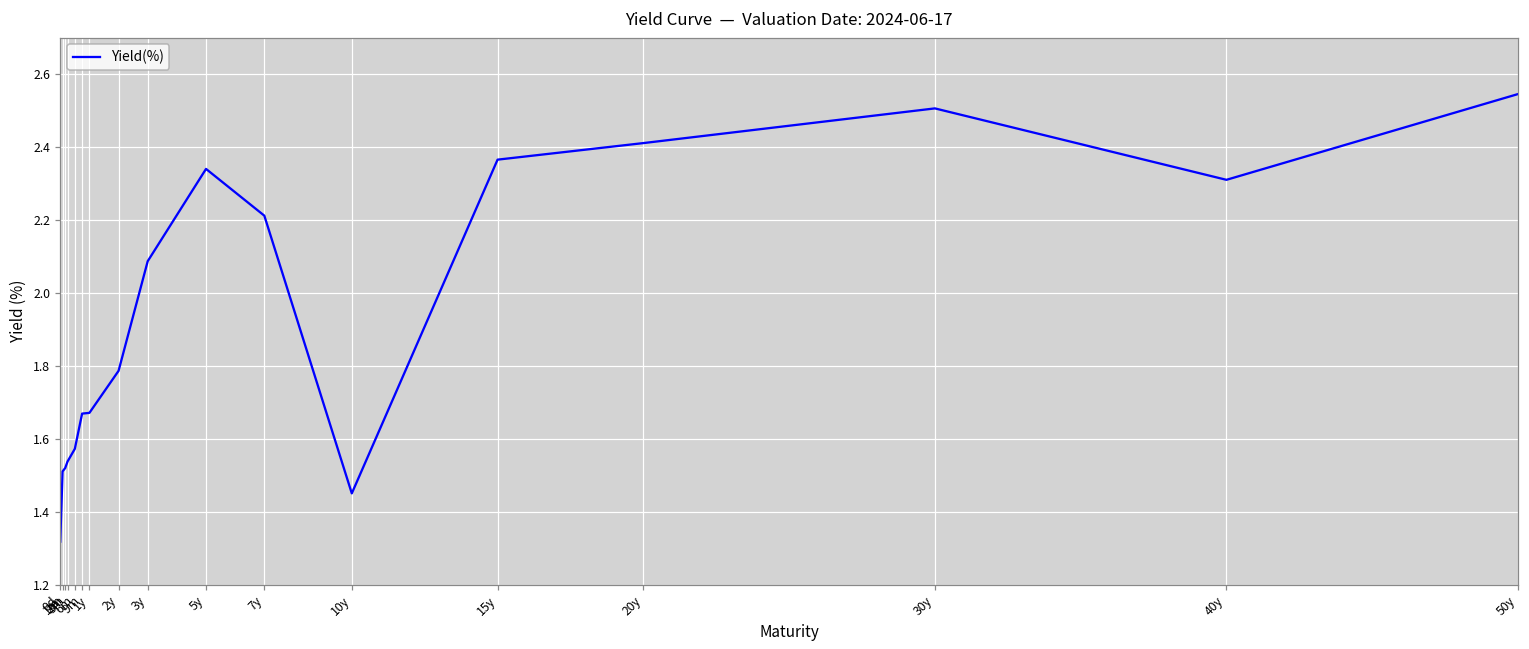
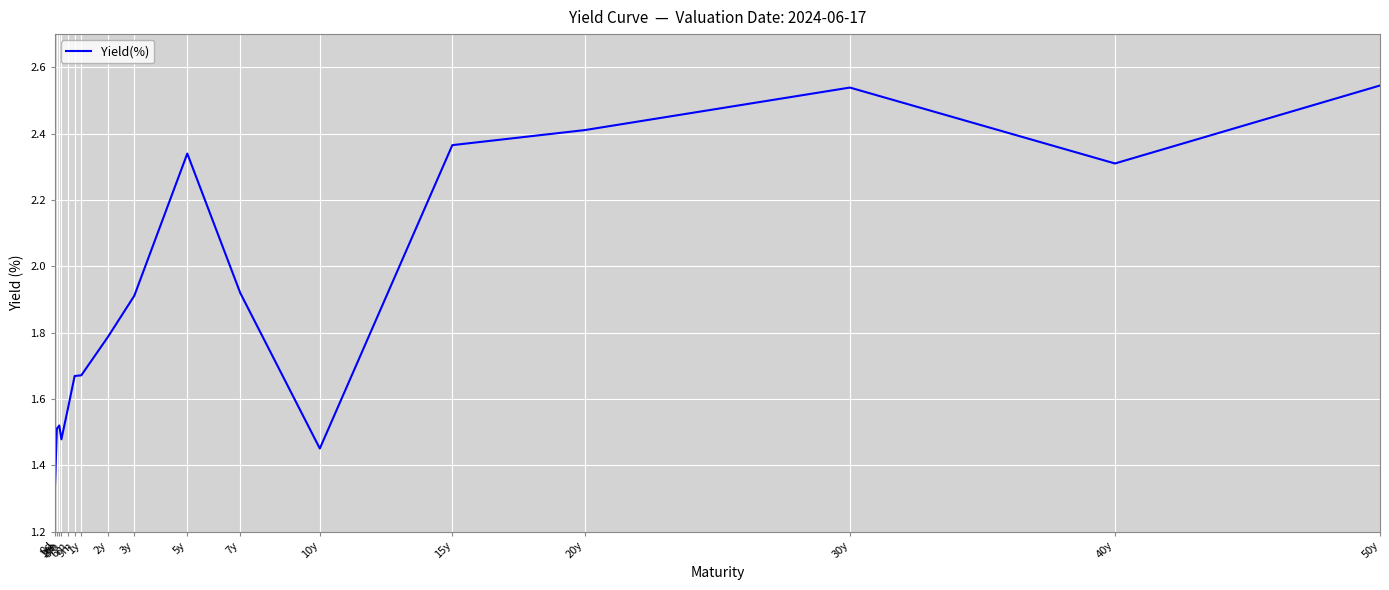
3m: 1.54 -> 1.48
3y: 2.09 -> 1.91
7y: 2.21 -> 1.92
30y: 2.51 -> 2.54
